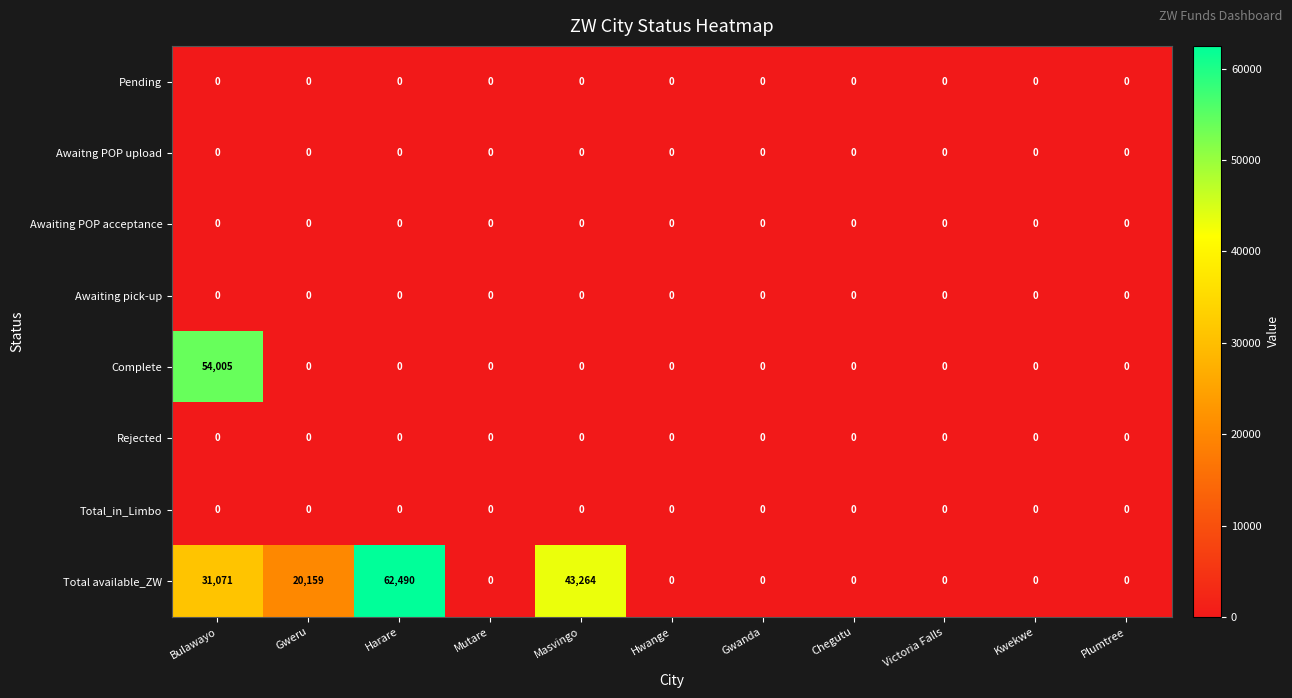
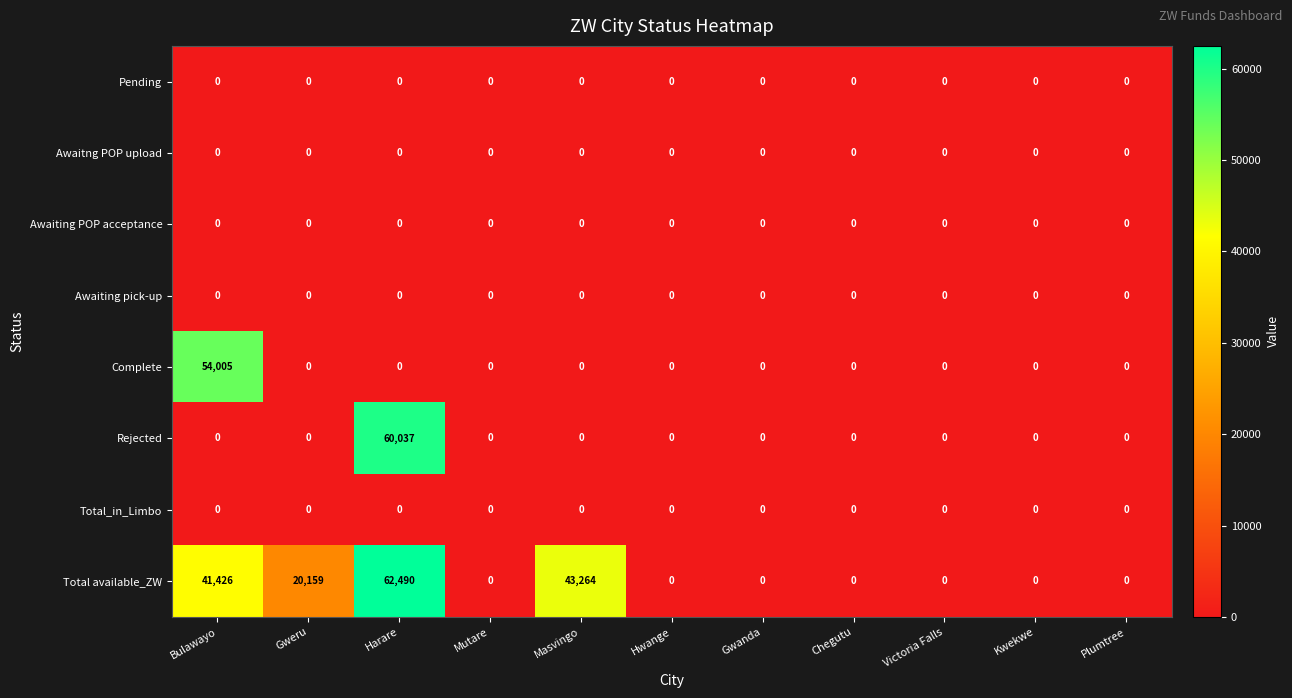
Rejected, Harare: 0 -> 60,037
Total available_ZW, Bulawayo: 31,071 -> 41,426
